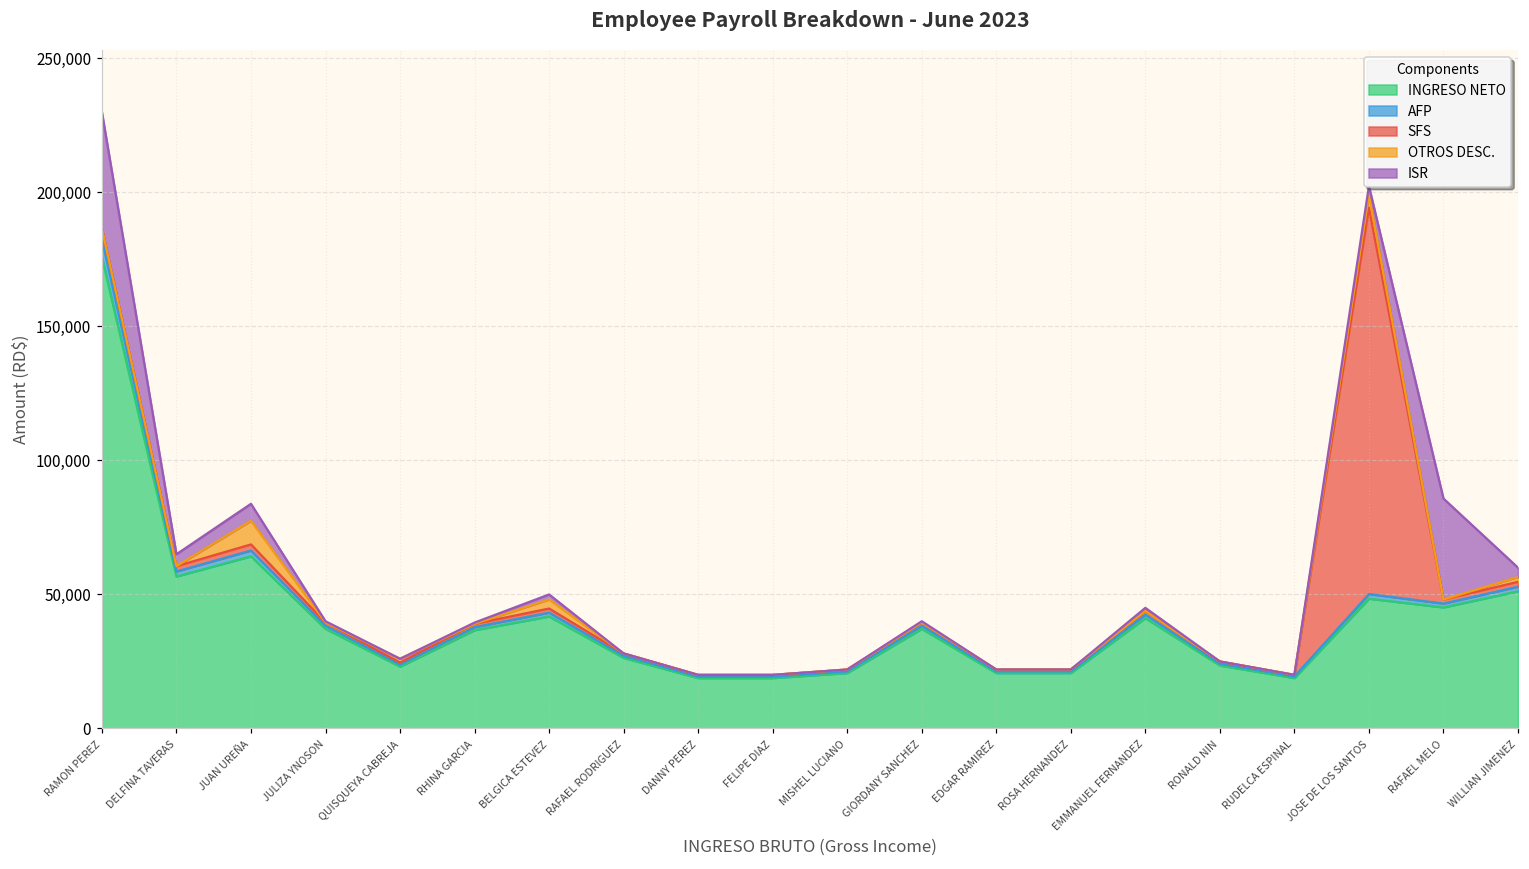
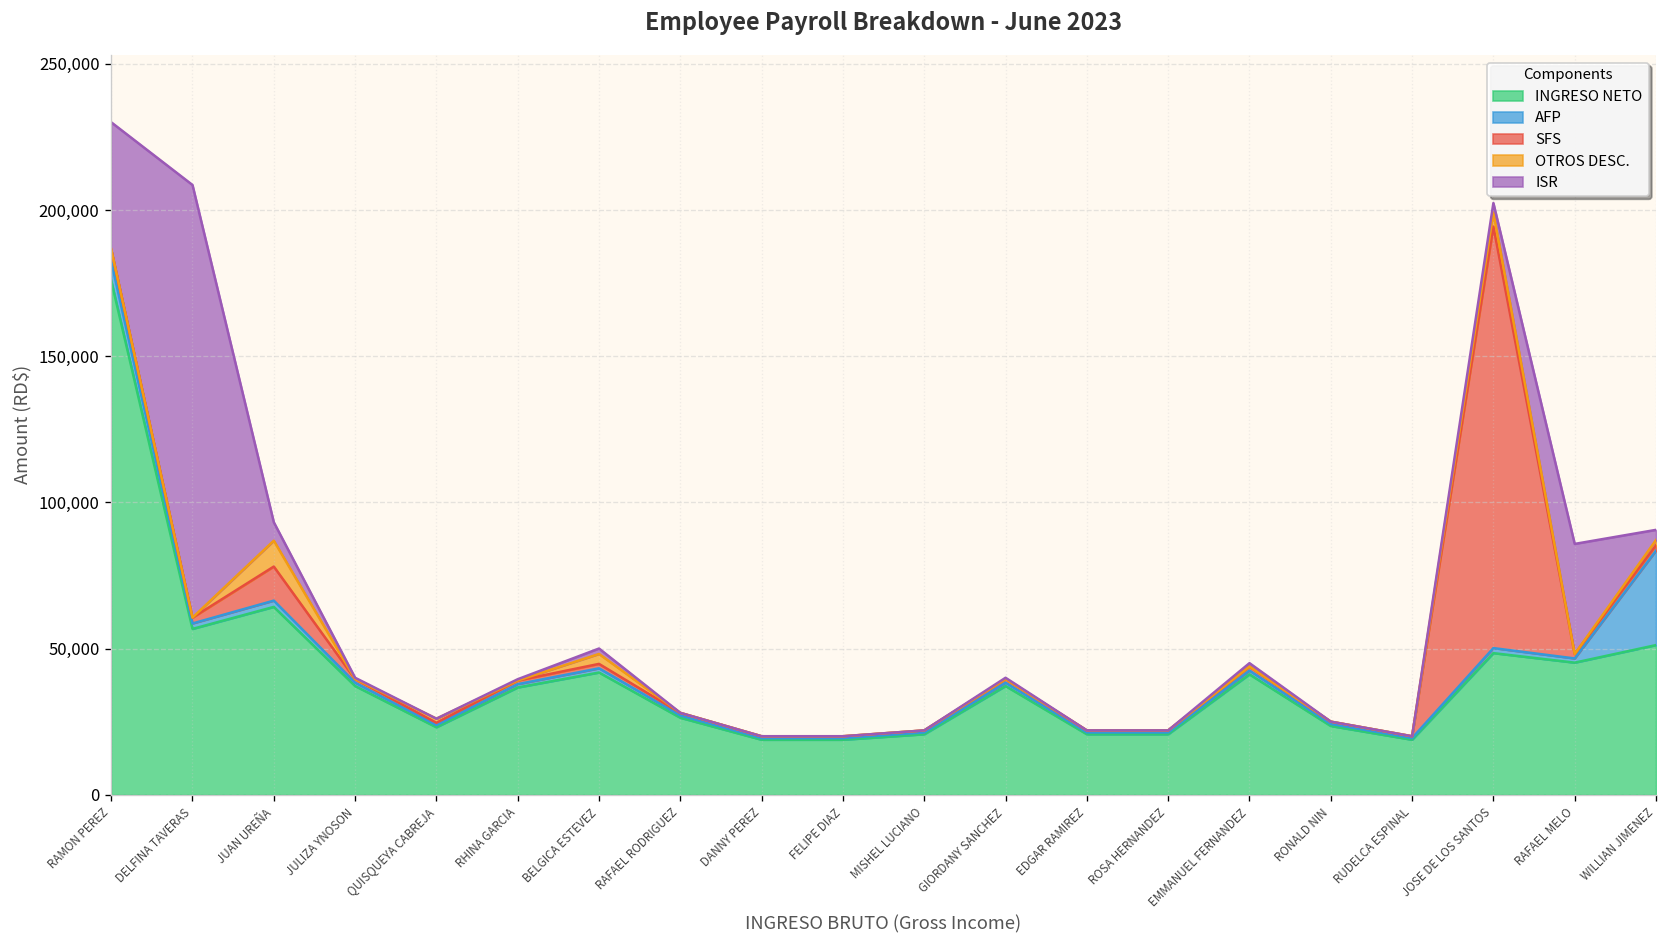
ISR, DELFINA TAVERAS: 4,000 -> 148,000
SFS, JUAN UREÑA: 2,000 -> 12,000
AFP, WILLIAN JIMENEZ: 2,000 -> 32,000
